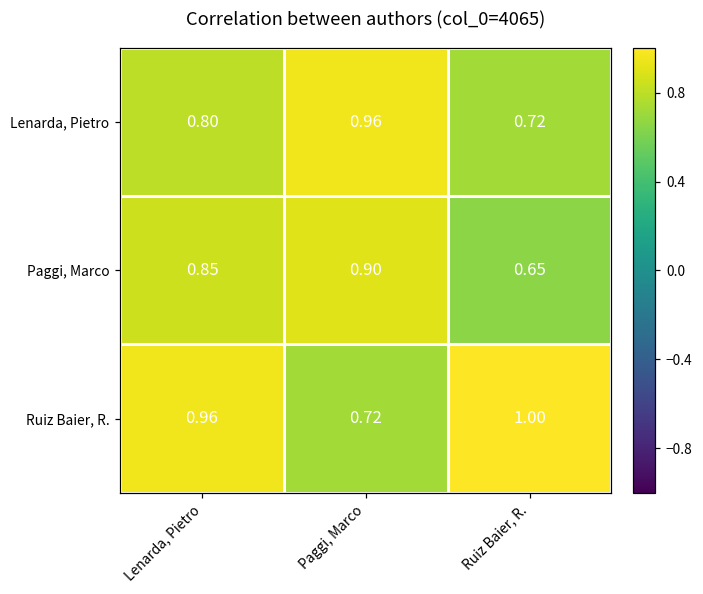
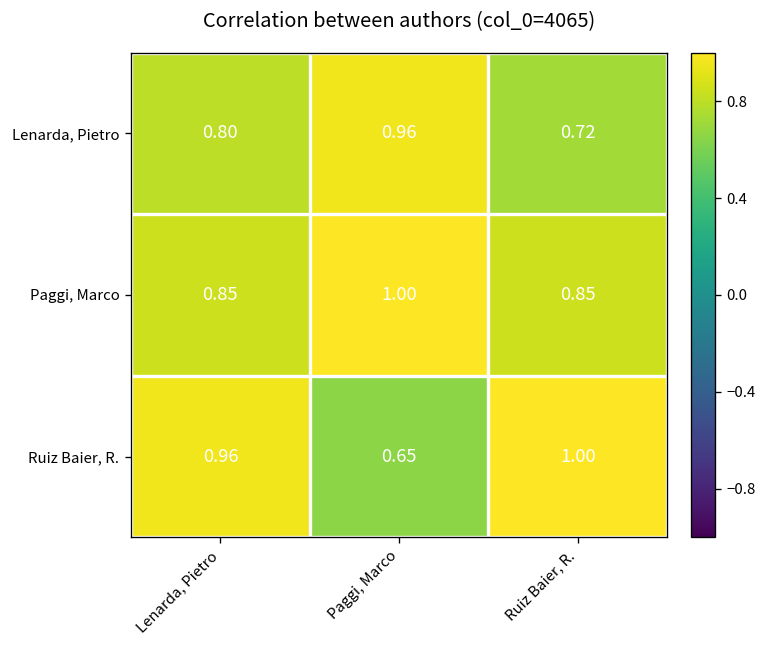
Paggi, Marco, Paggi, Marco: 0.90 -> 1.00
Paggi, Marco, Ruiz Baier, R.: 0.65 -> 0.85
Ruiz Baier, R., Paggi, Marco: 0.72 -> 0.65
